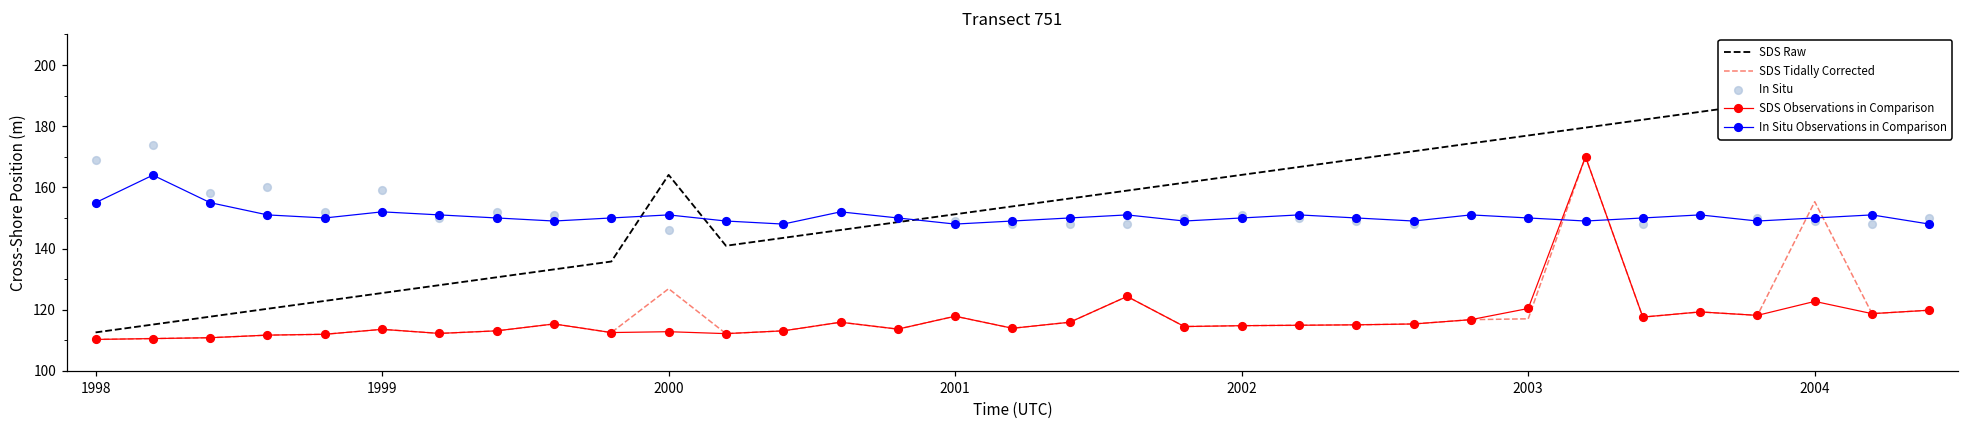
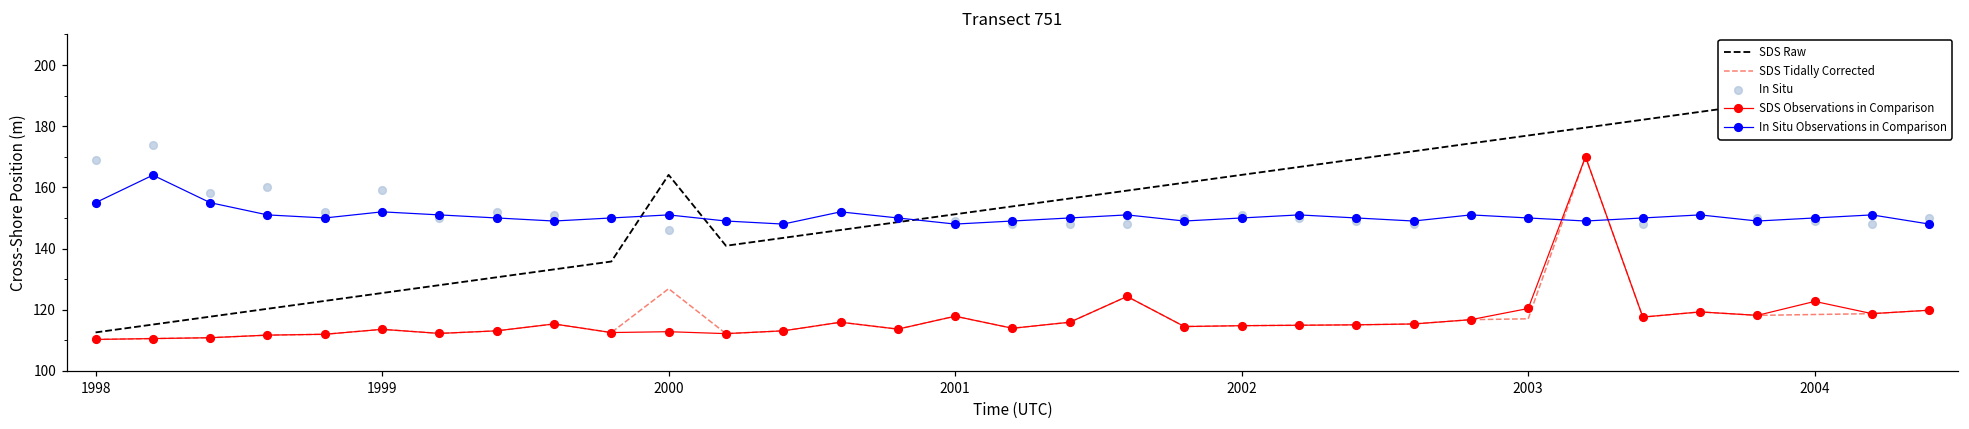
SDS Tidally Corrected, 2004: 155 -> 118
